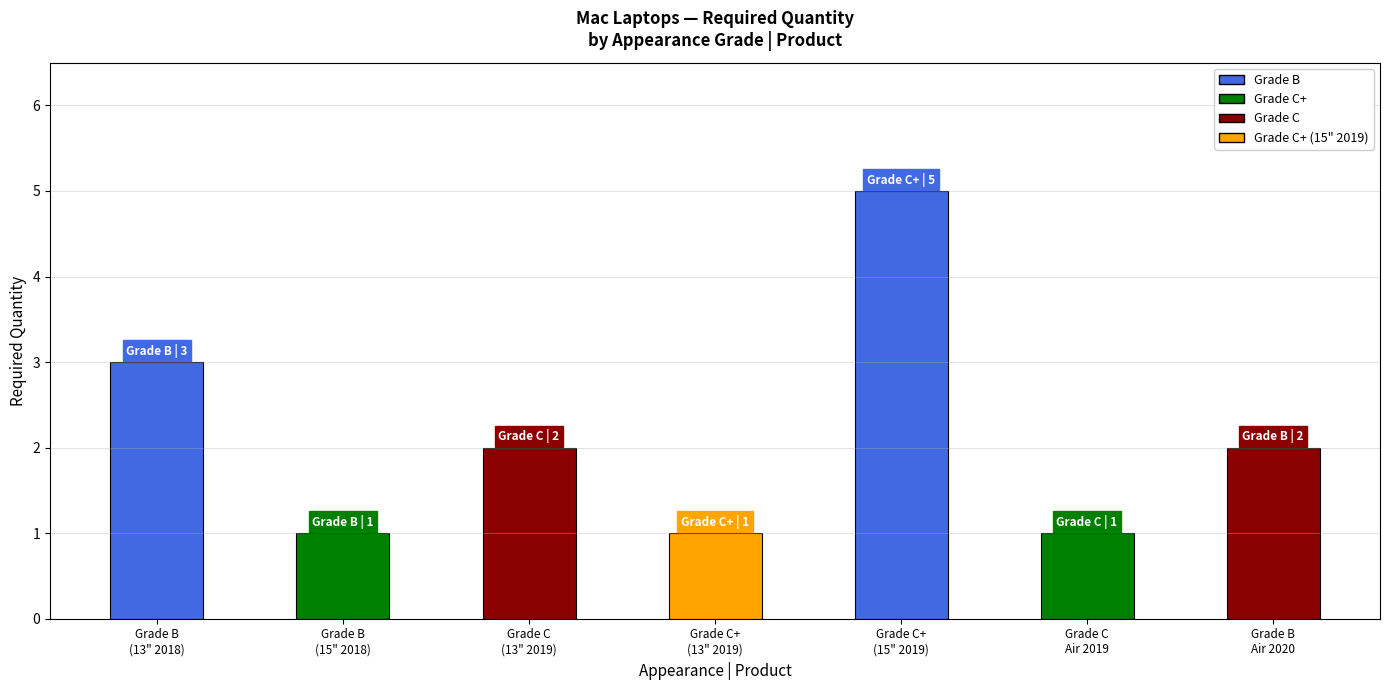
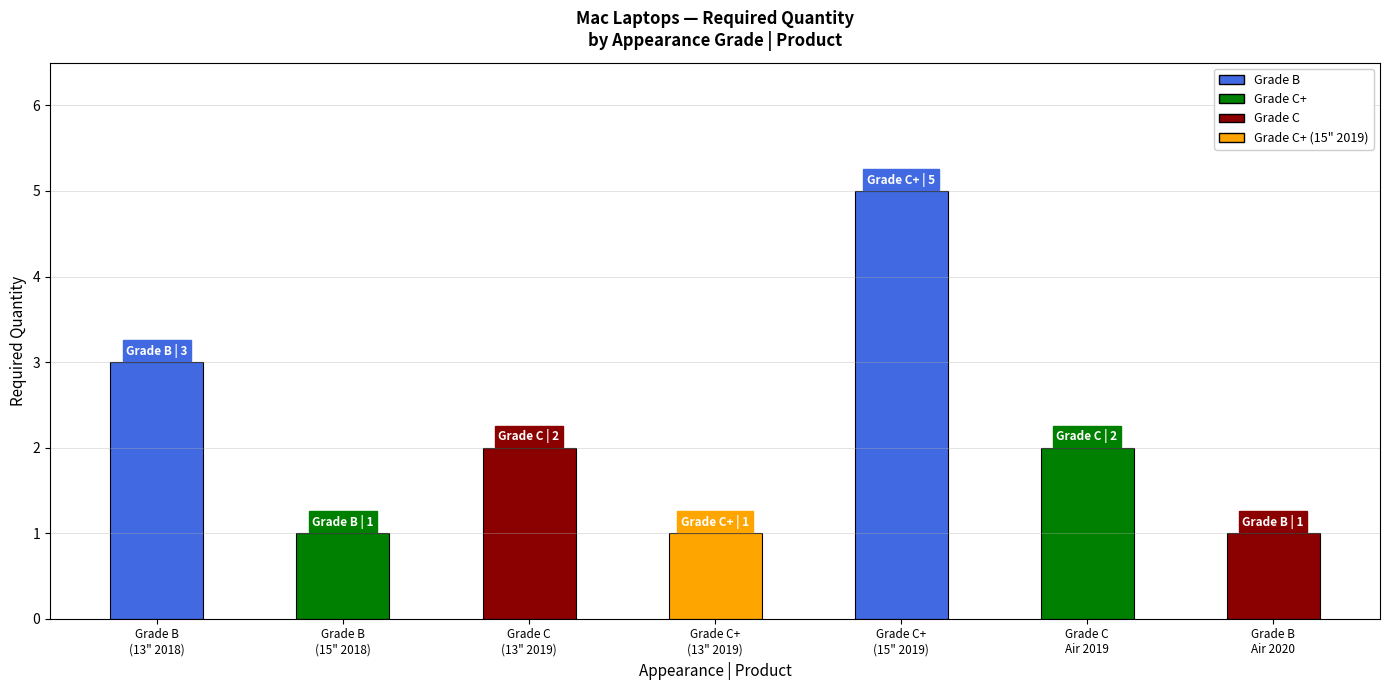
Grade C Air 2019: 1 -> 2
Grade B Air 2020: 2 -> 1
